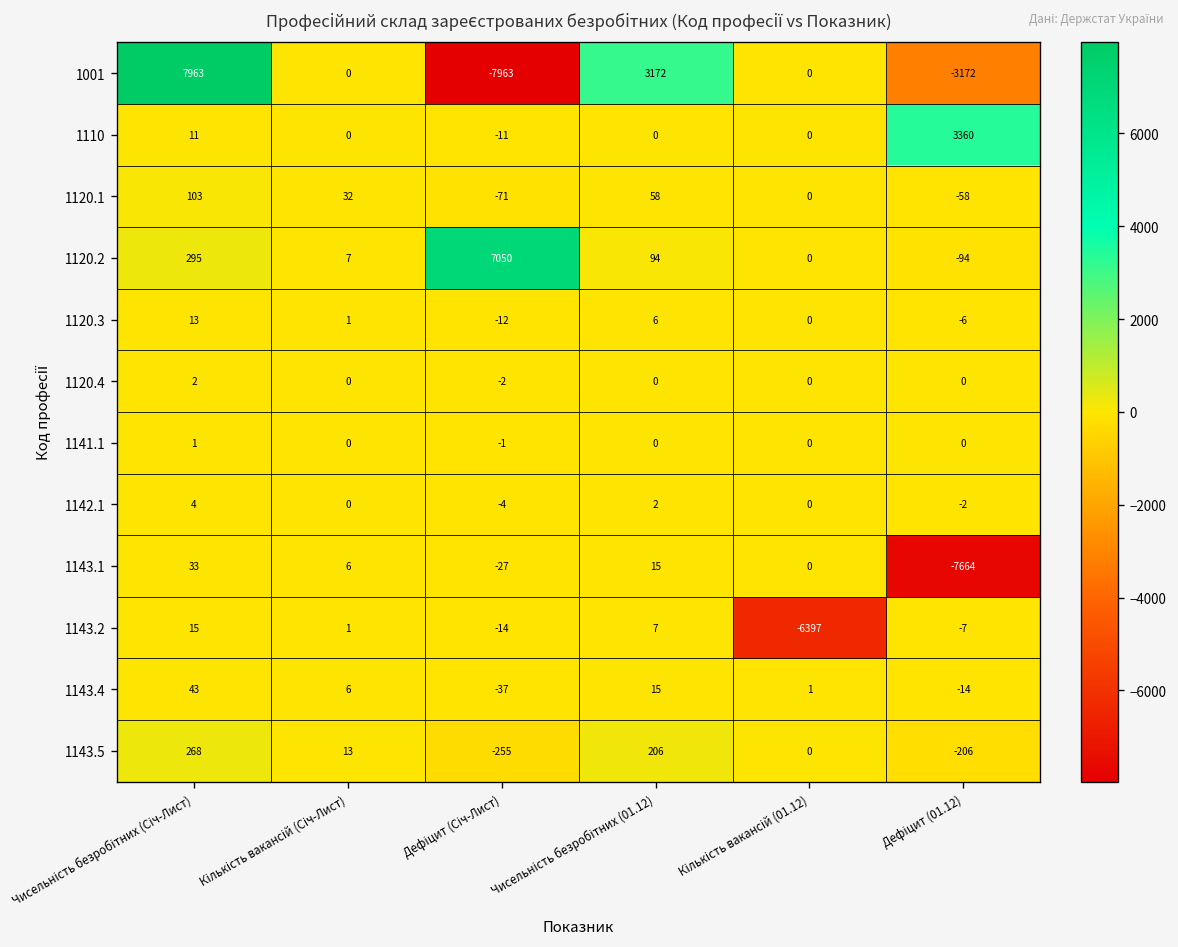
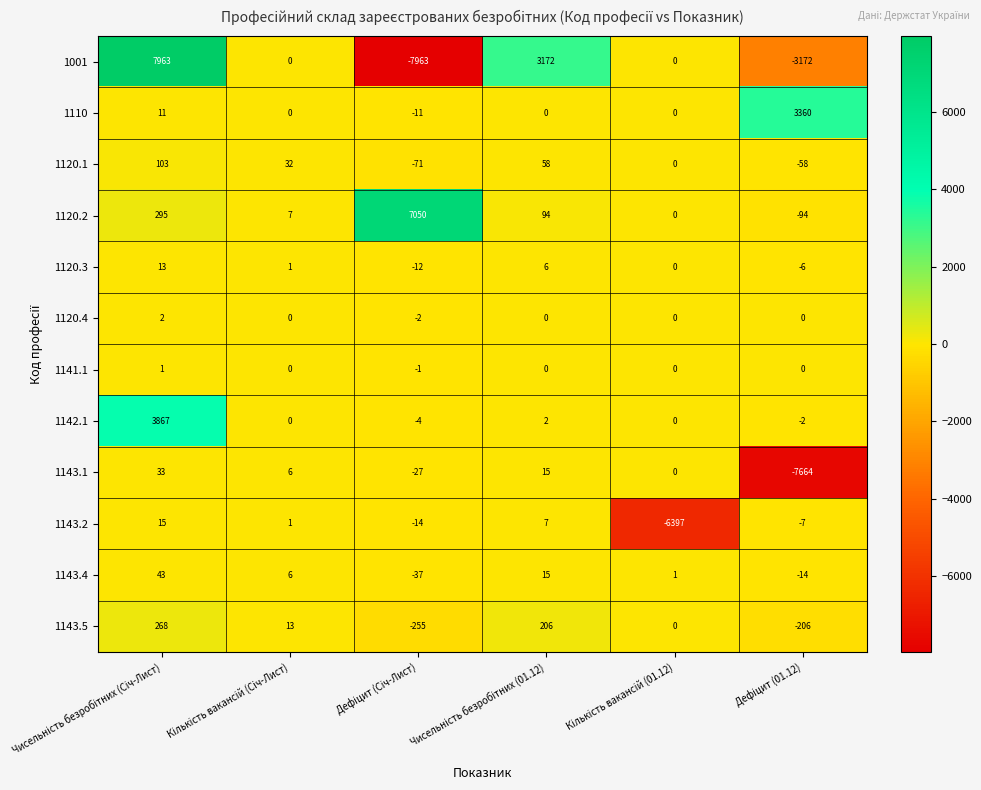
1142.1, Чисельність безробітних (Січ-Лист): 4 -> 3867
